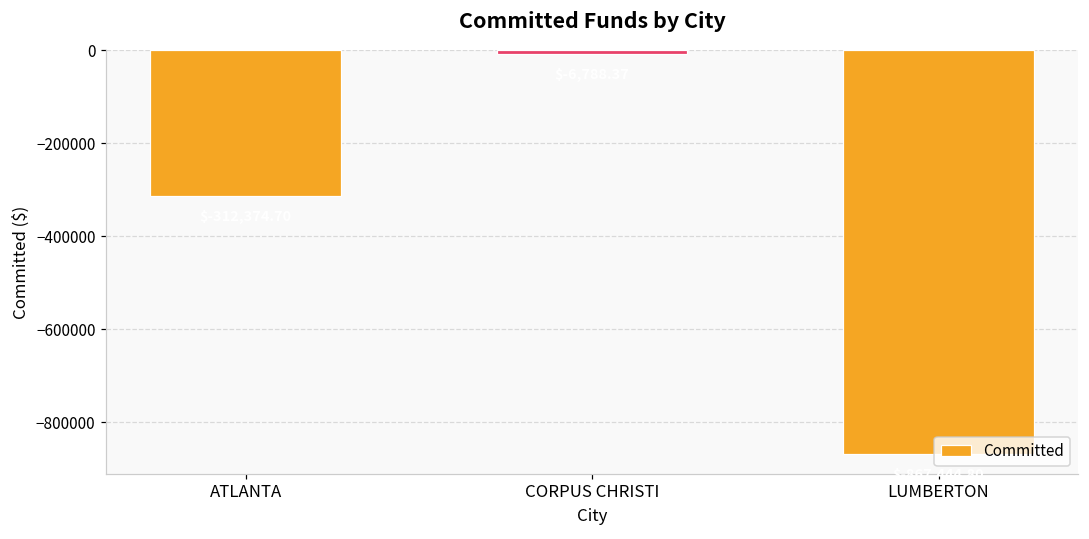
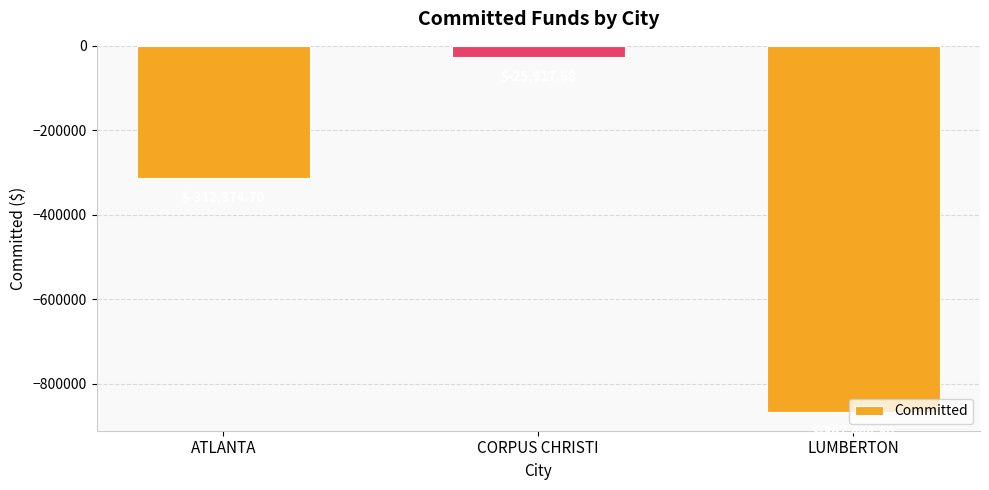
CORPUS CHRISTI: -10000 -> -30000
